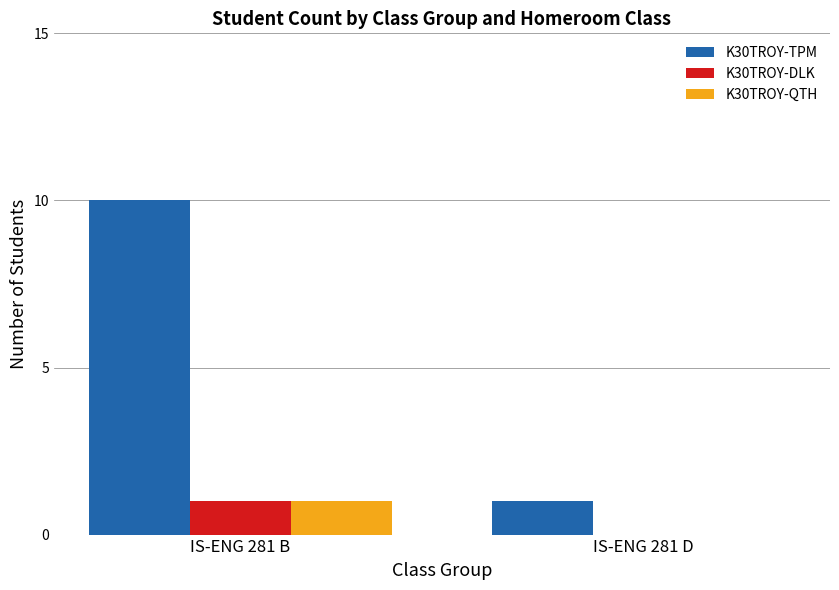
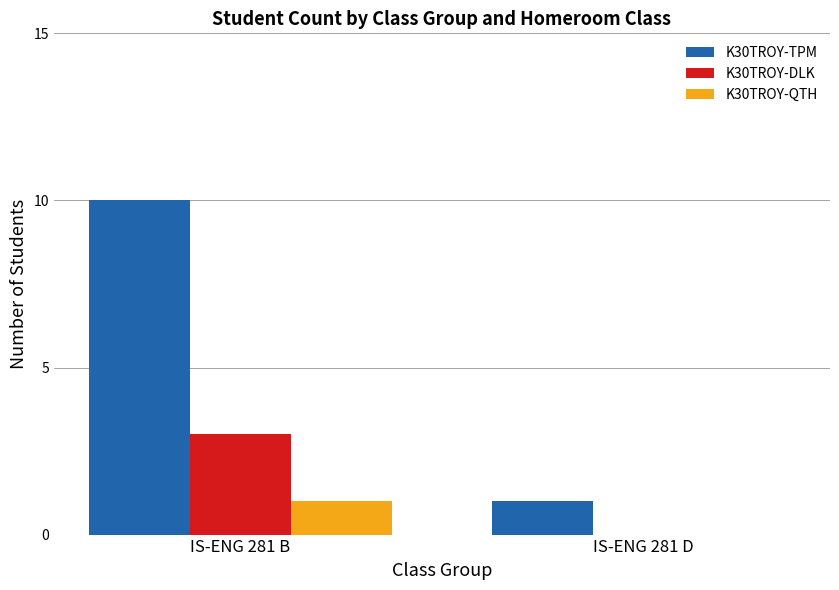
K30TROY-DLK, IS-ENG 281 B: 1 -> 3
